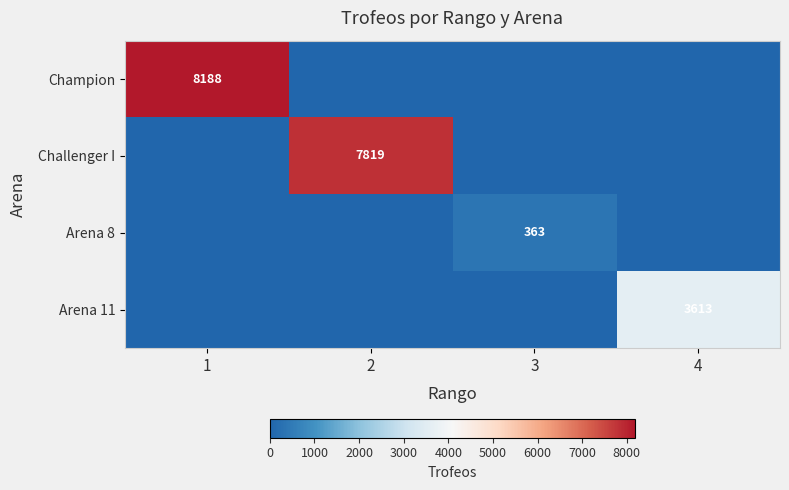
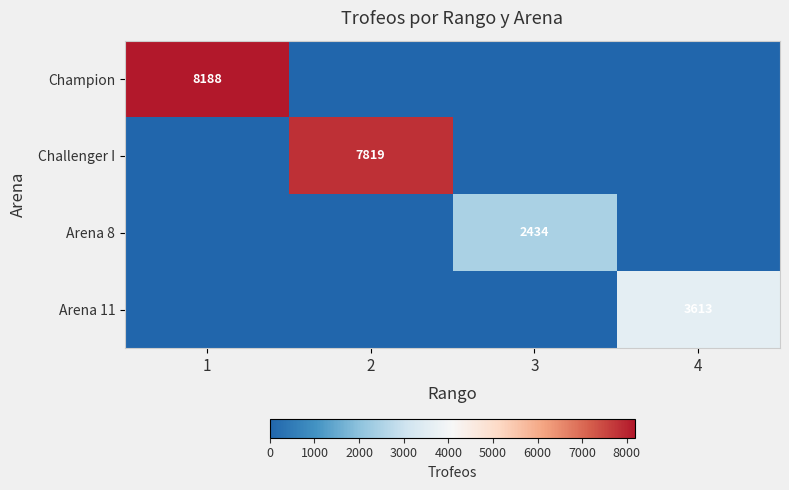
Arena 8, 3: 363 -> 2434
